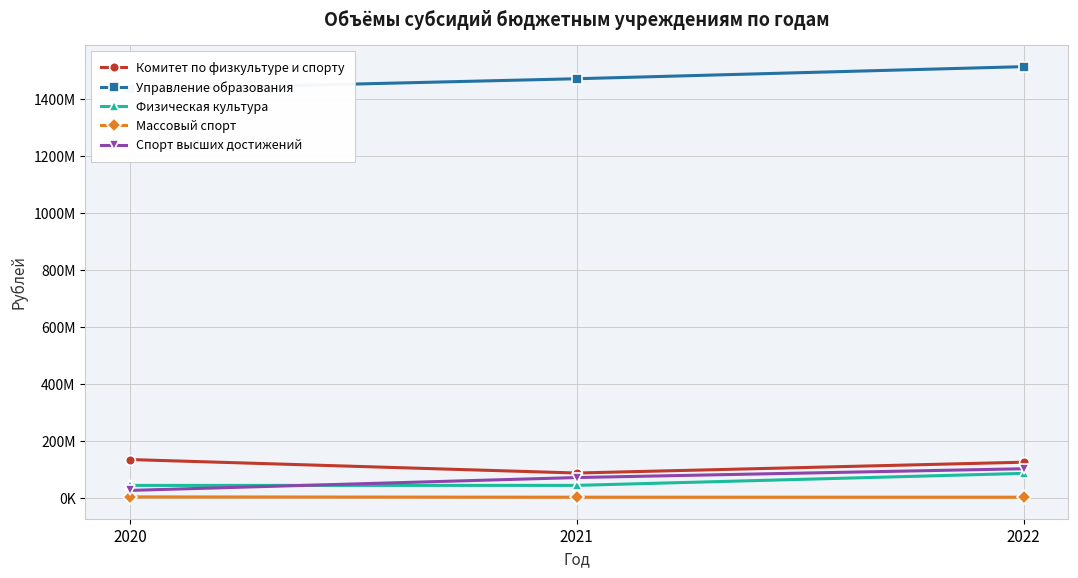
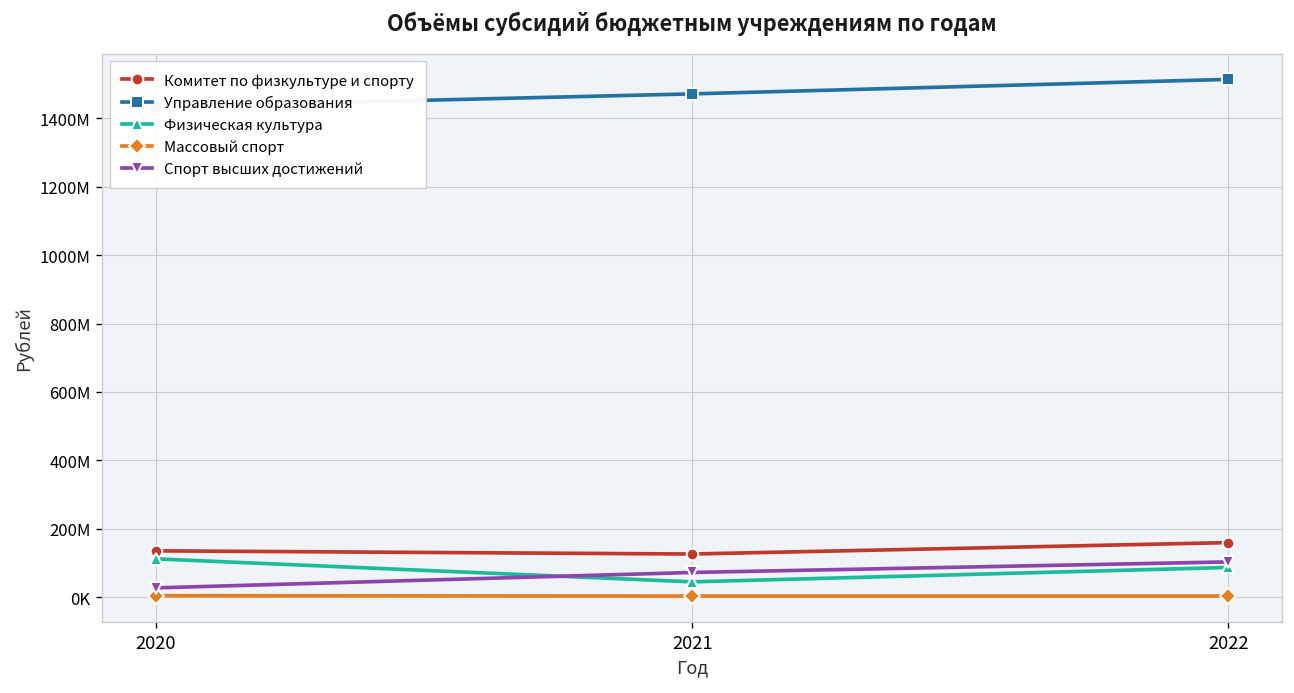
Физическая культура, 2020: 40000000 -> 110000000
Комитет по физкультуре и спорту, 2021: 90000000 -> 130000000
Комитет по физкультуре и спорту, 2022: 130000000 -> 160000000
